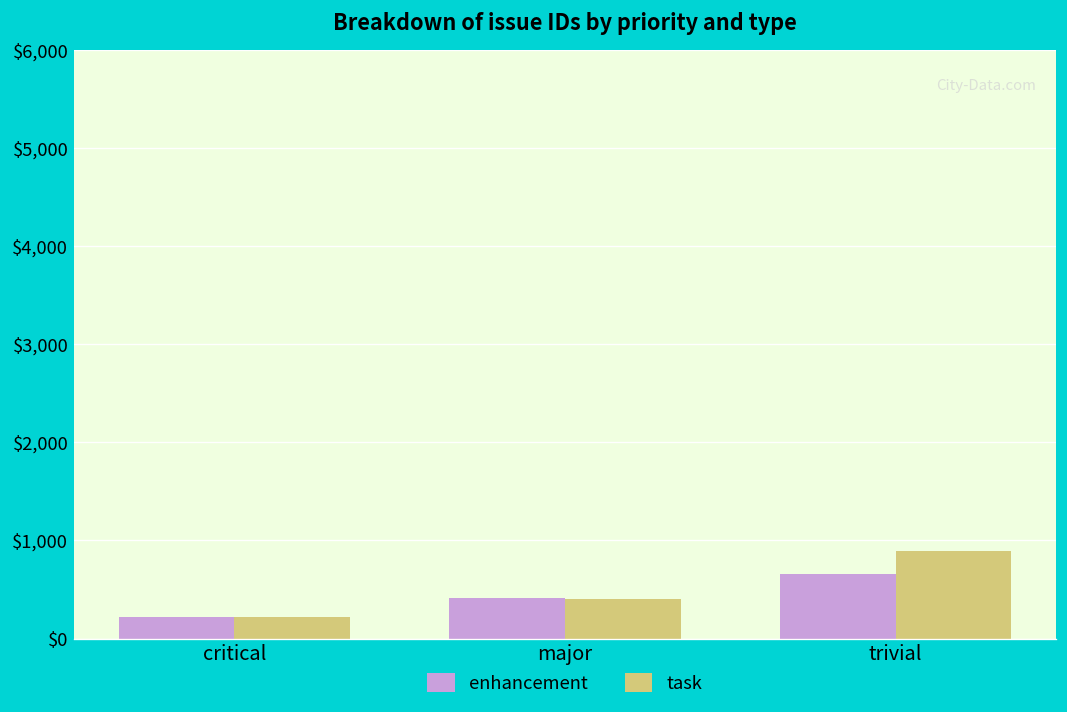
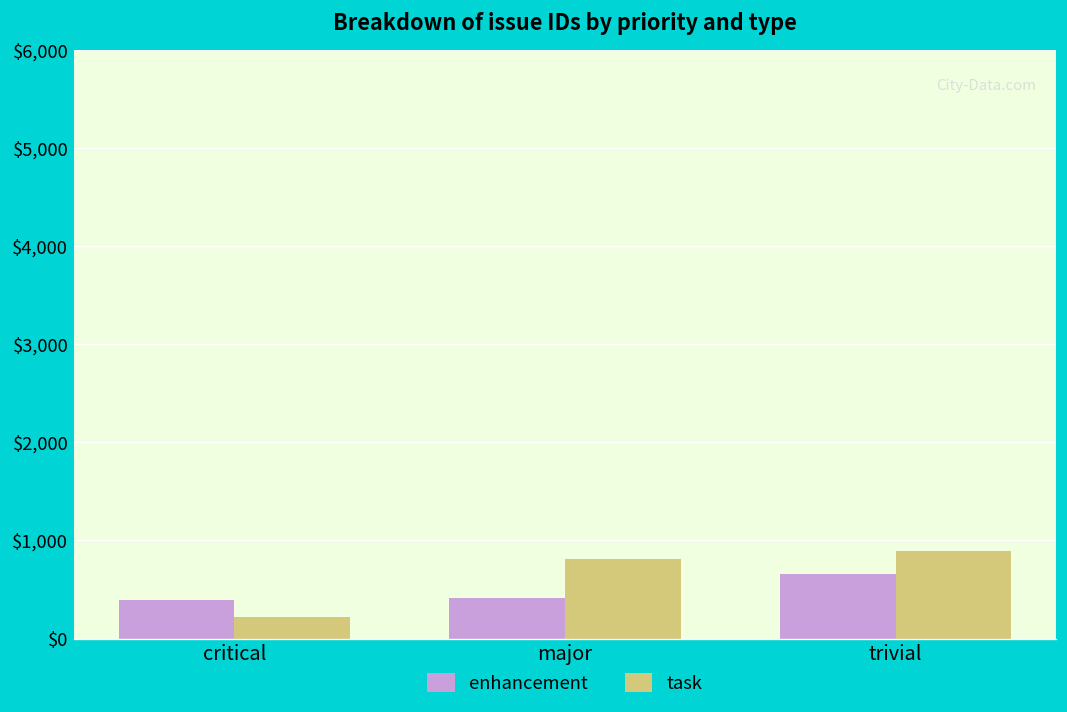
enhancement, critical: $200 -> $400
task, major: $400 -> $800
